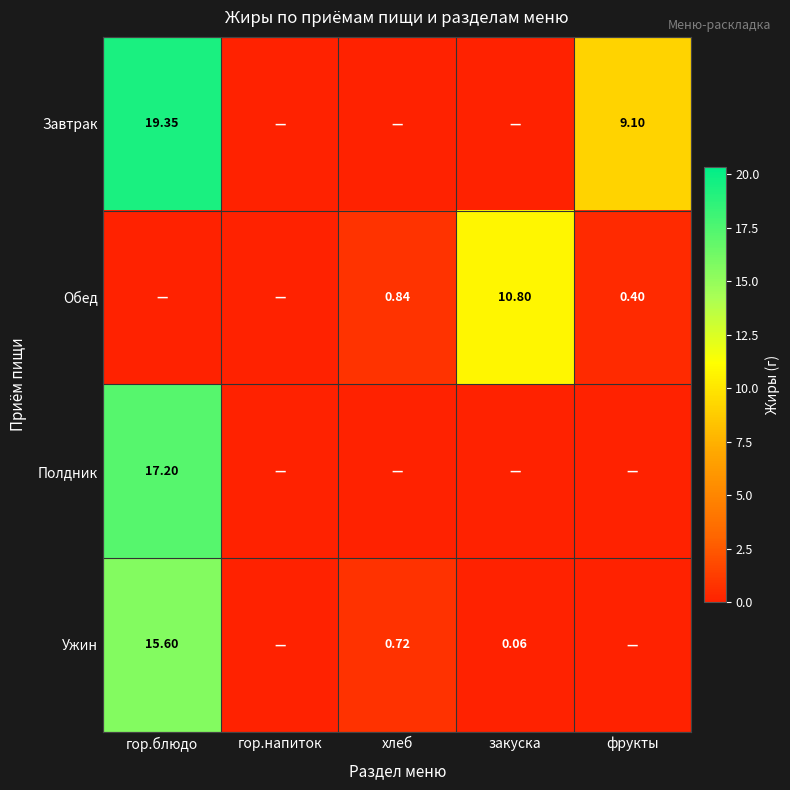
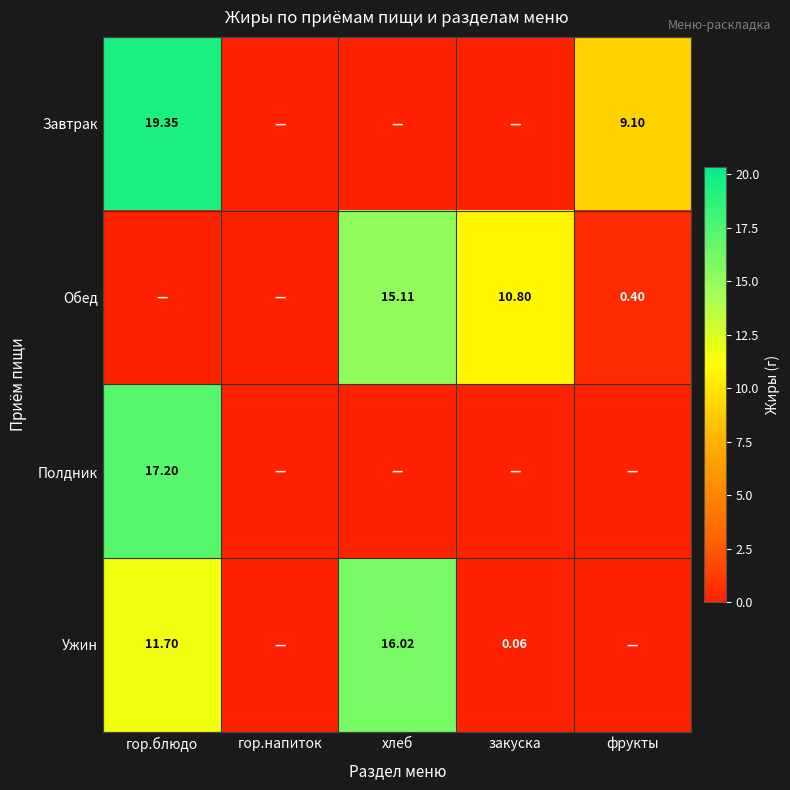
Обед, хлеб: 0.84 -> 15.11
Ужин, гор.блюдо: 15.60 -> 11.70
Ужин, хлеб: 0.72 -> 16.02
